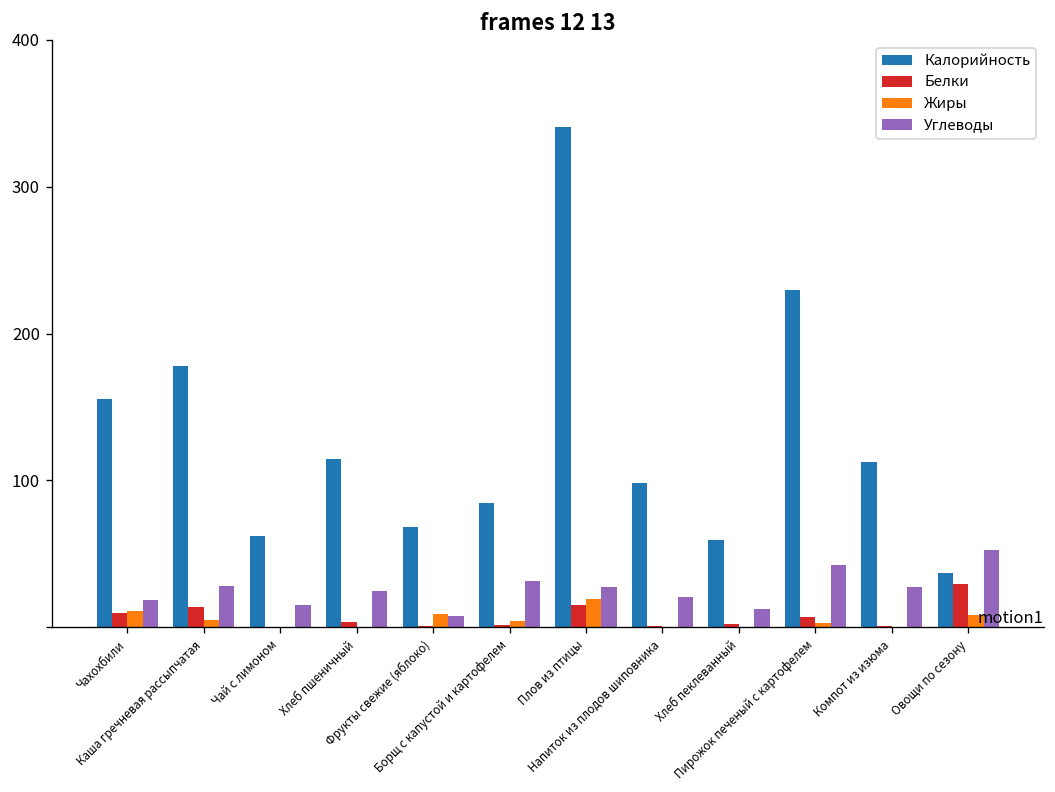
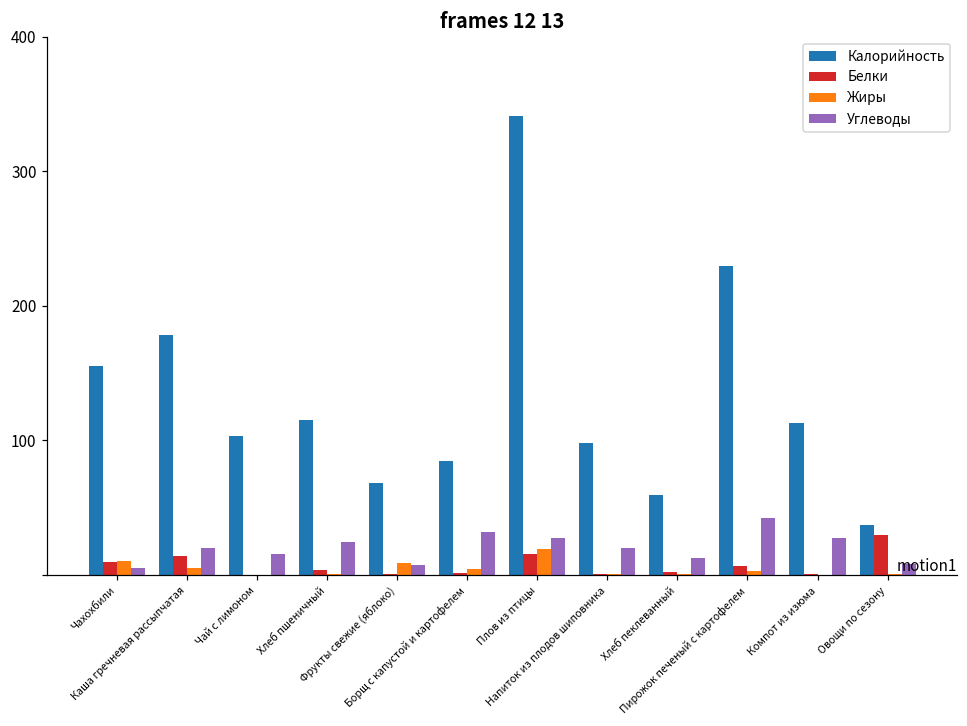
Углеводы, Чахохбили: 18 -> 5
Углеводы, Каша гречневая рассыпчатая: 28 -> 20
Калорийность, Чай с лимоном: 62 -> 103
Жиры, Овощи по сезону: 8 -> 0
Углеводы, Овощи по сезону: 53 -> 8
